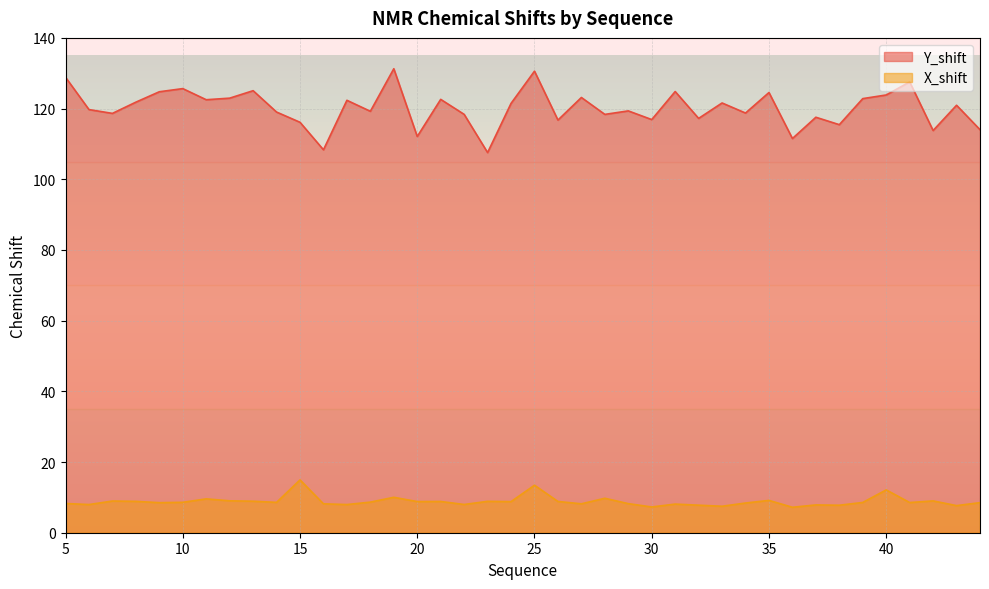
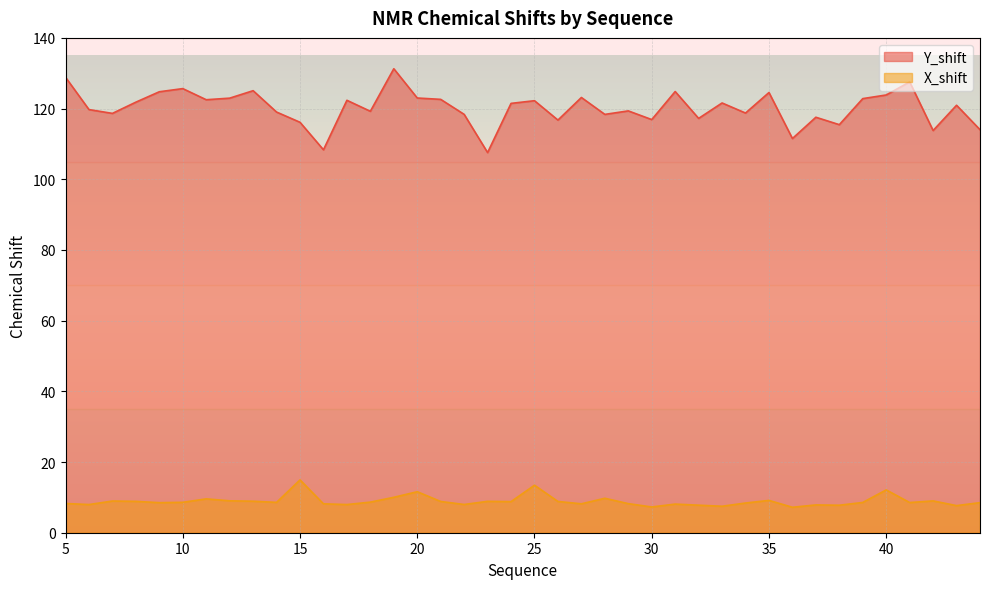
Y_shift, 20: 112 -> 123
X_shift, 20: 9 -> 12
Y_shift, 25: 131 -> 122
